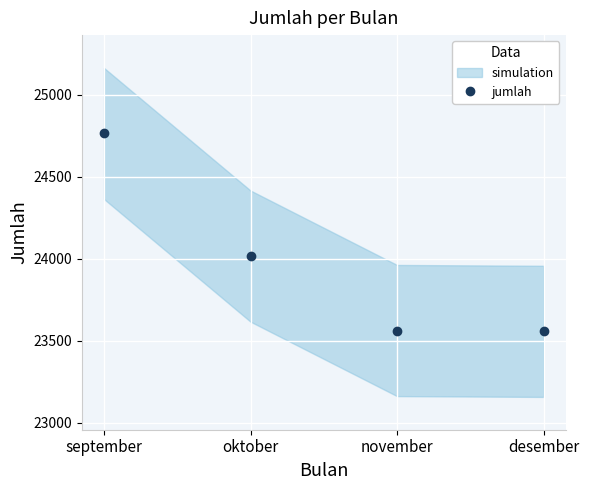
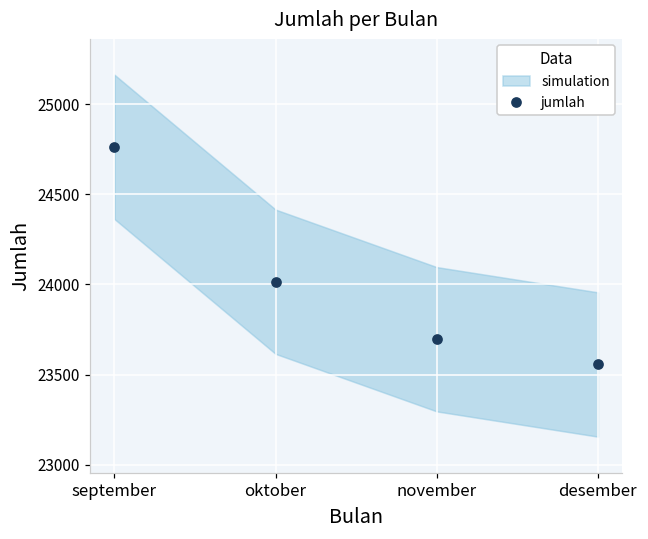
jumlah, november: 23560 -> 23700
